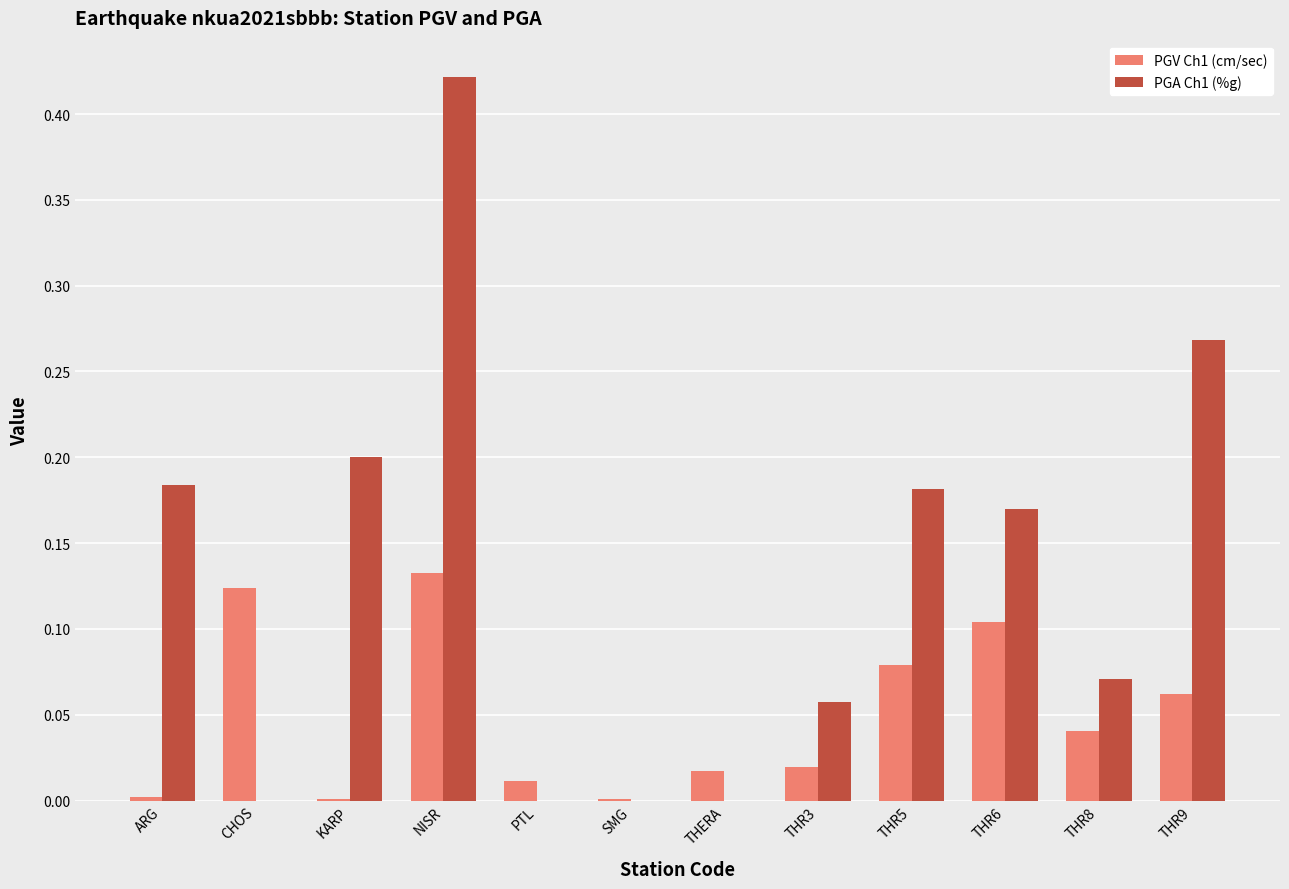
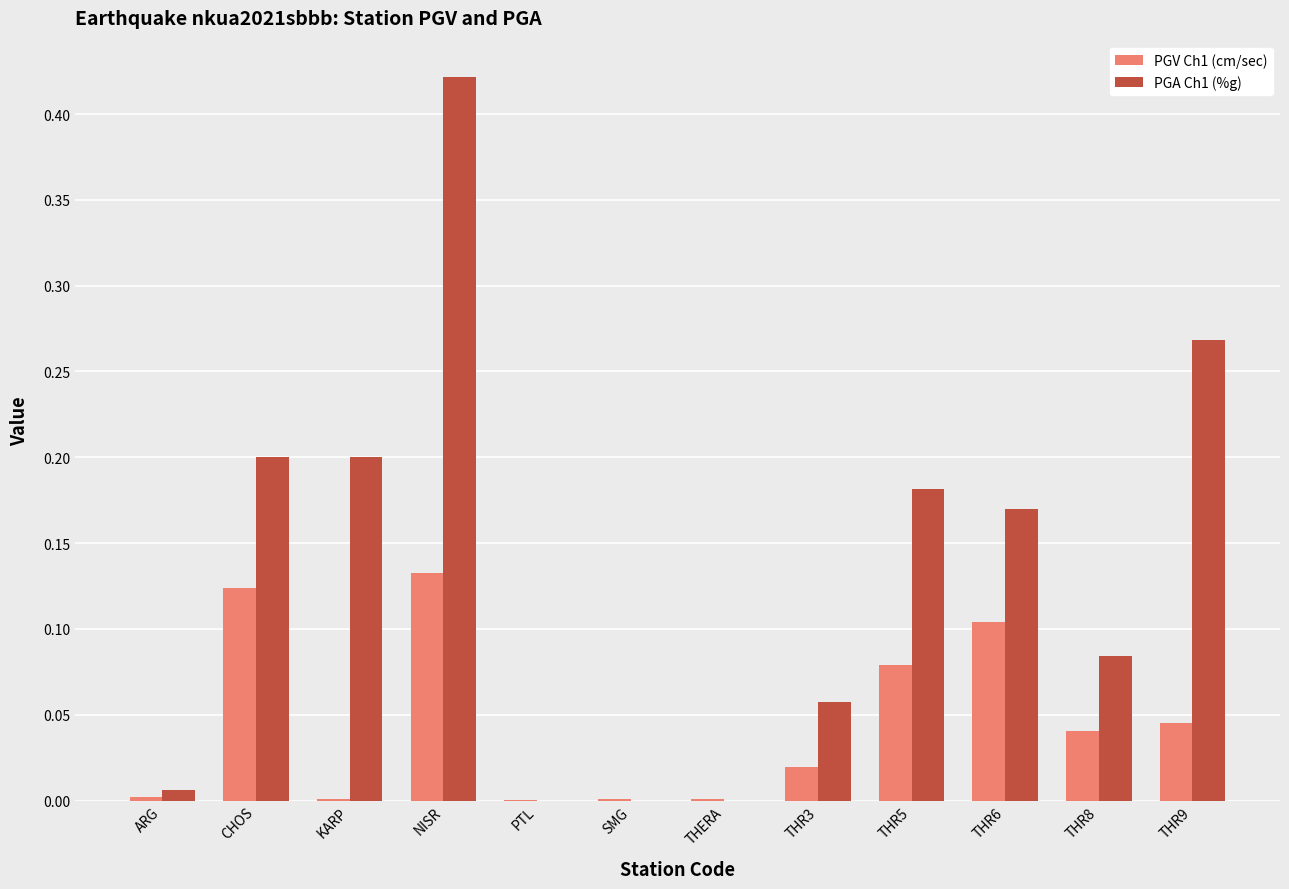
PGA Ch1 (%g), ARG: 0.184 -> 0.006
PGA Ch1 (%g), CHOS: 0.0 -> 0.2
PGV Ch1 (cm/sec), PTL: 0.011 -> 0.000
PGV Ch1 (cm/sec), THERA: 0.017 -> 0.001
PGA Ch1 (%g), THR8: 0.071 -> 0.084
PGV Ch1 (cm/sec), THR9: 0.062 -> 0.045
